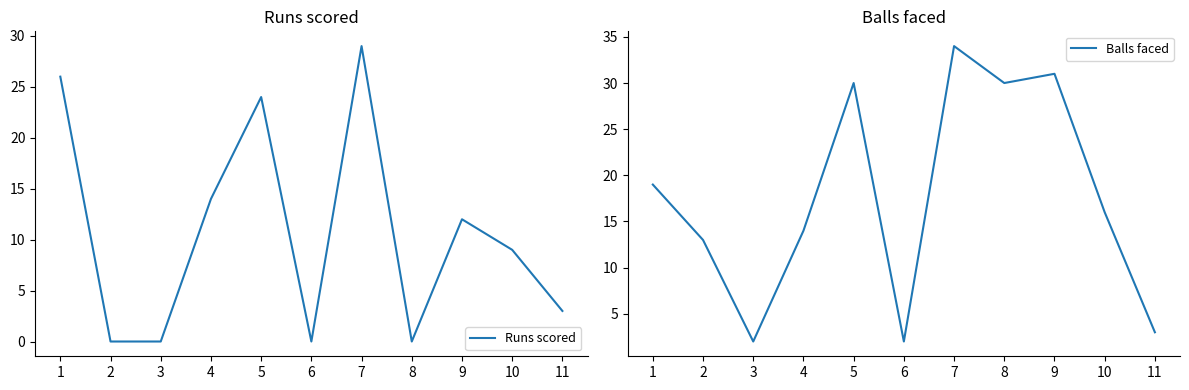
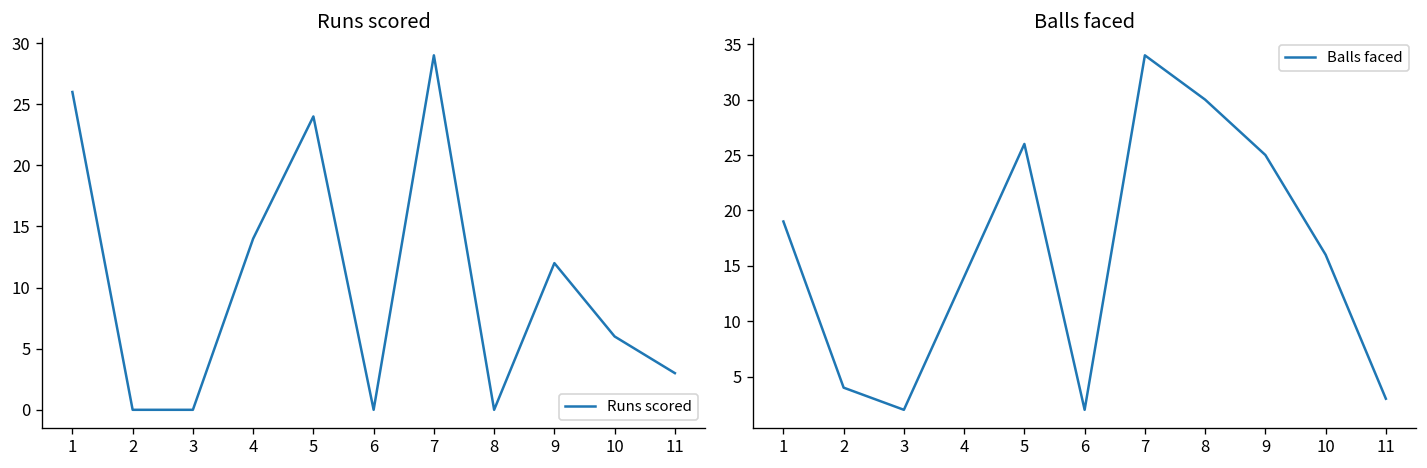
Runs scored, 10: 9 -> 6
Balls faced, 2: 13 -> 4
Balls faced, 5: 30 -> 26
Balls faced, 9: 31 -> 25
